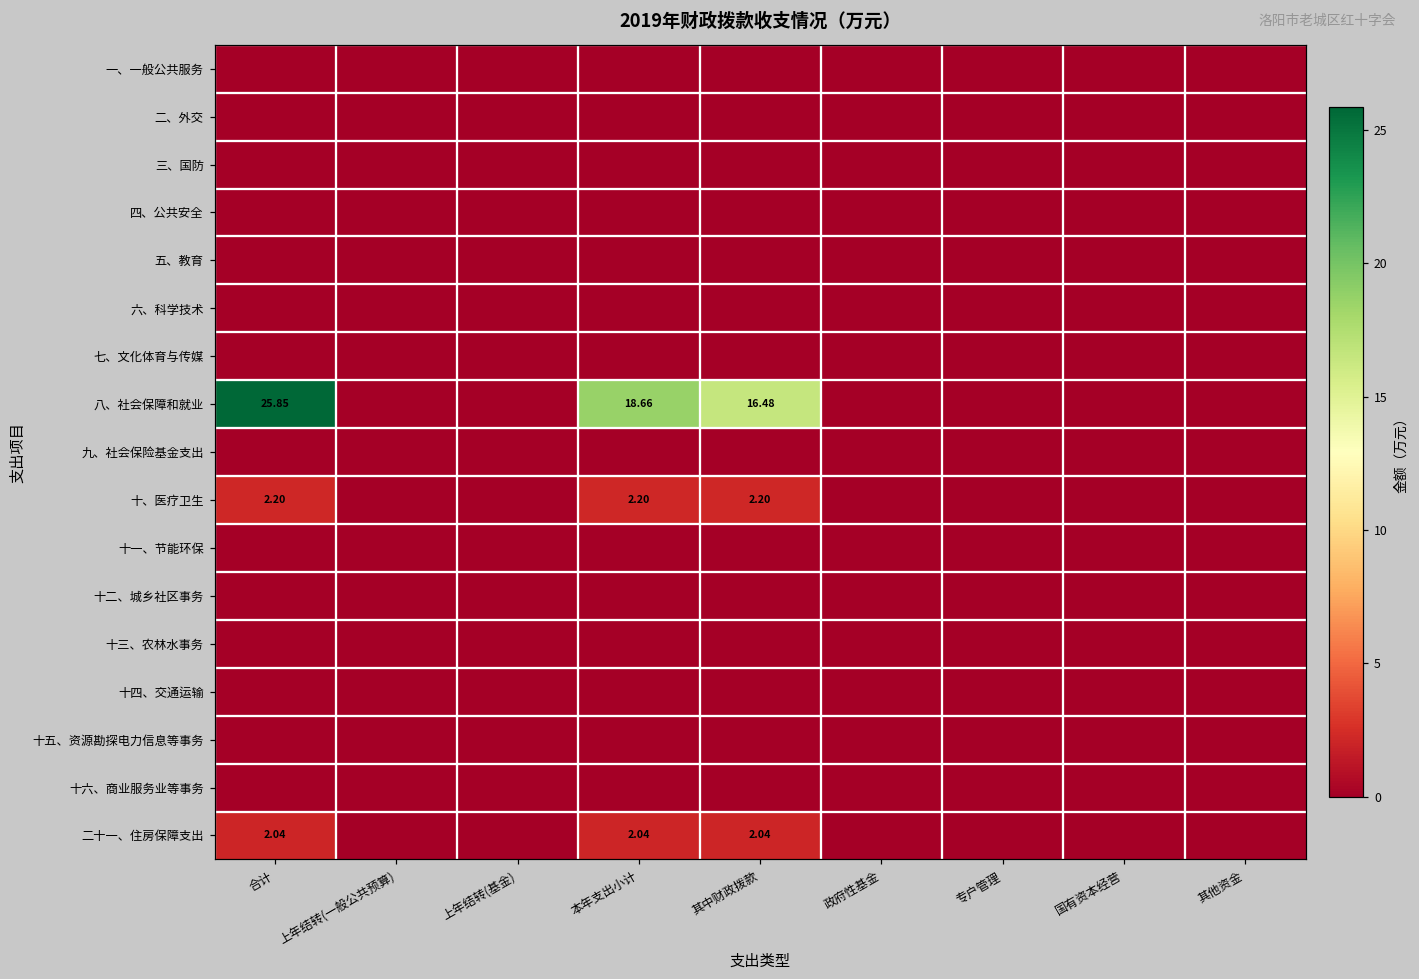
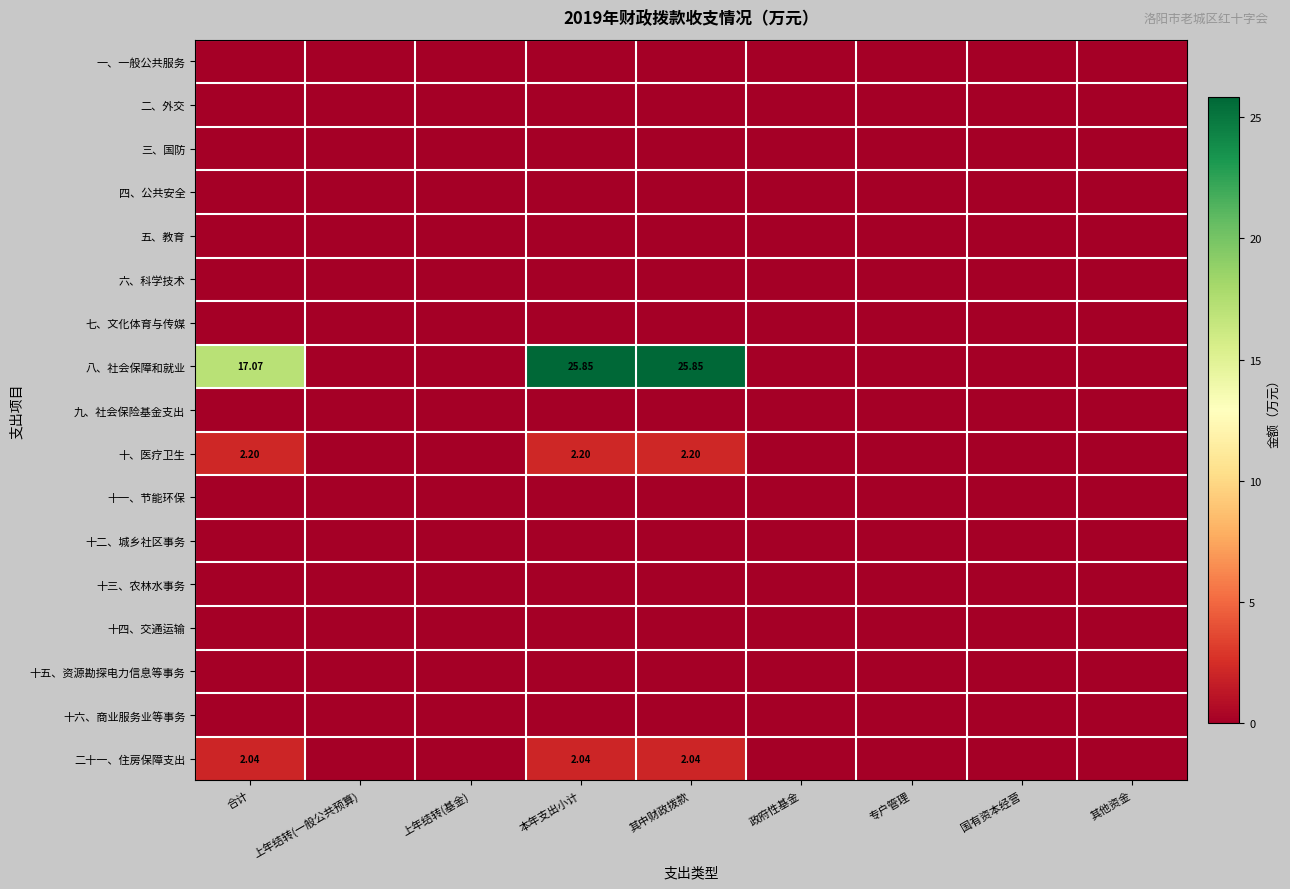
八、社会保障和就业, 合计: 25.85 -> 17.07
八、社会保障和就业, 本年支出小计: 18.66 -> 25.85
八、社会保障和就业, 其中财政拨款: 16.48 -> 25.85
